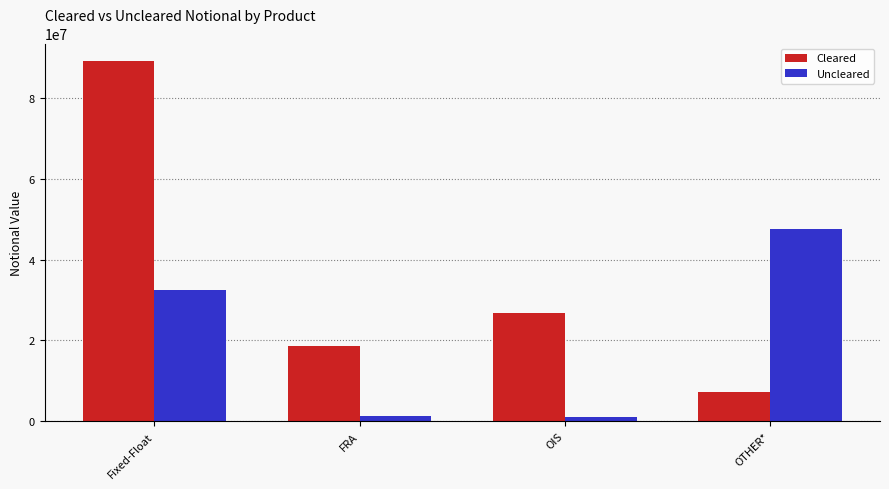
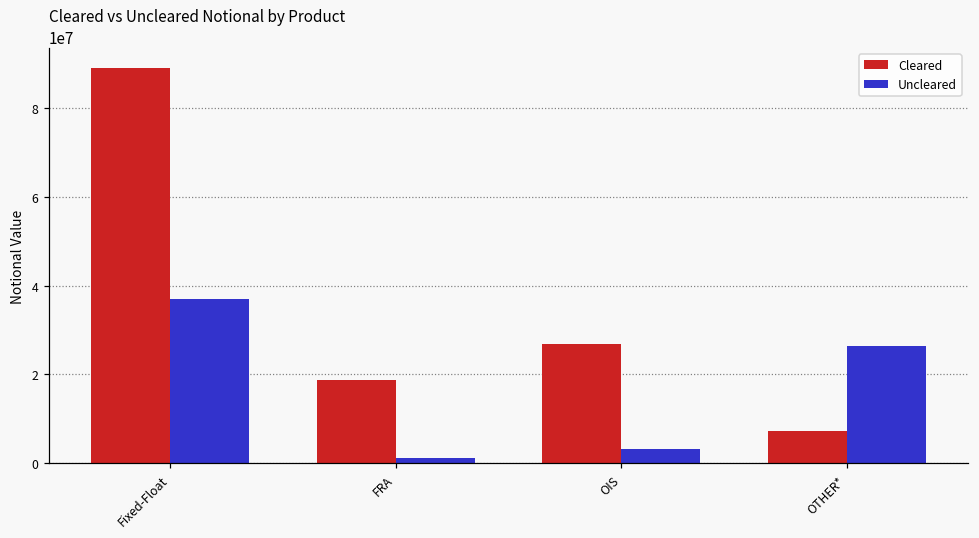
Uncleared, Fixed-Float: 33000000 -> 37000000
Uncleared, OIS: 1000000 -> 3000000
Uncleared, OTHER*: 48000000 -> 26000000
